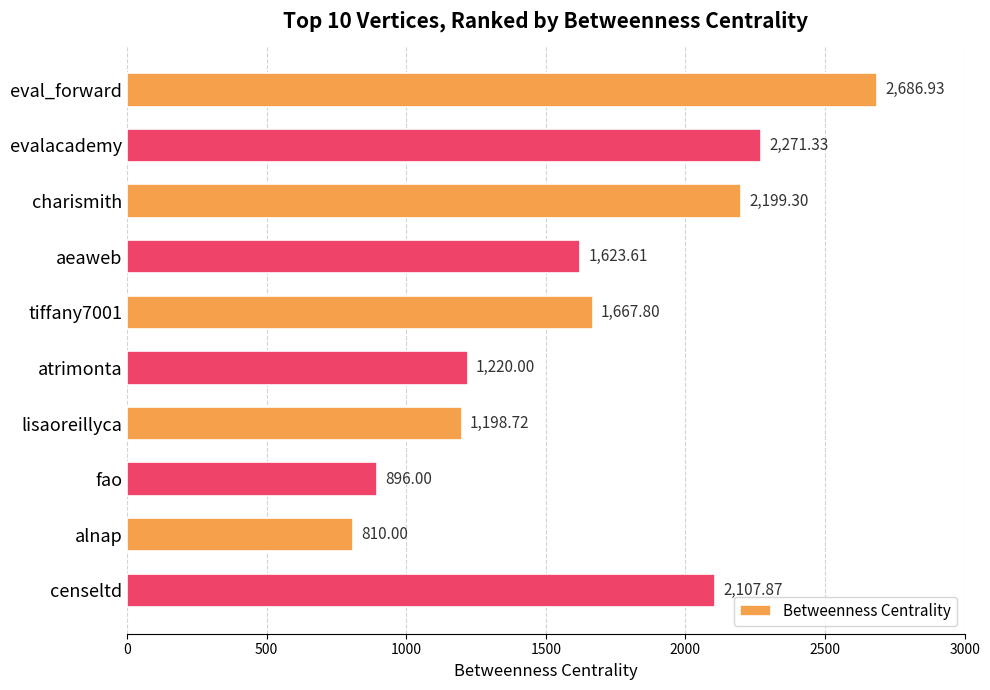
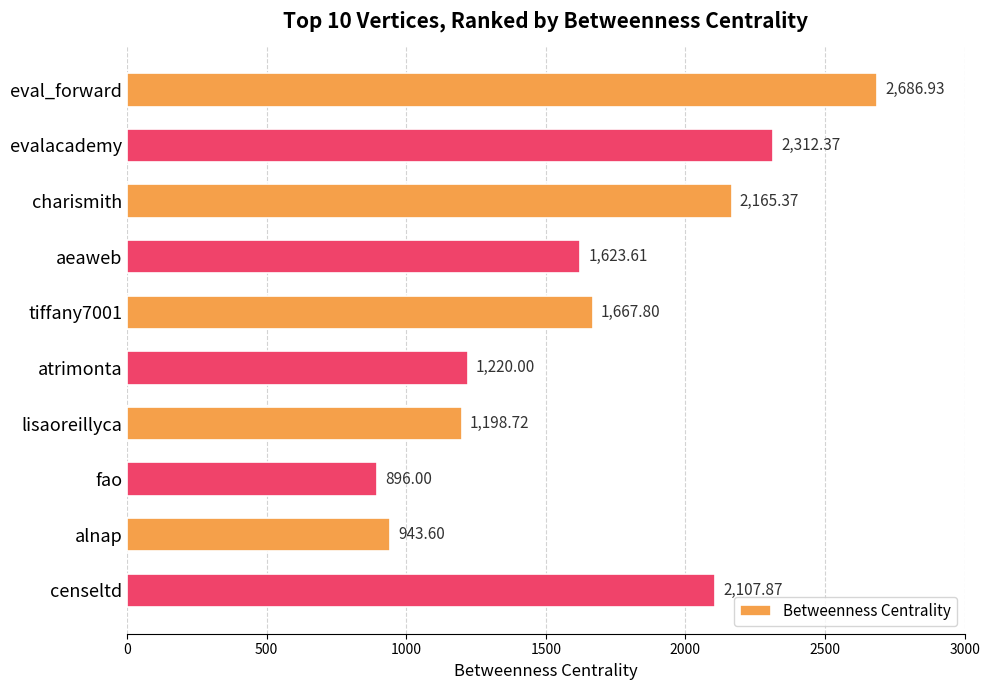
evalacademy: 2,271.33 -> 2,312.37
charismith: 2,199.30 -> 2,165.37
alnap: 810.00 -> 943.60
